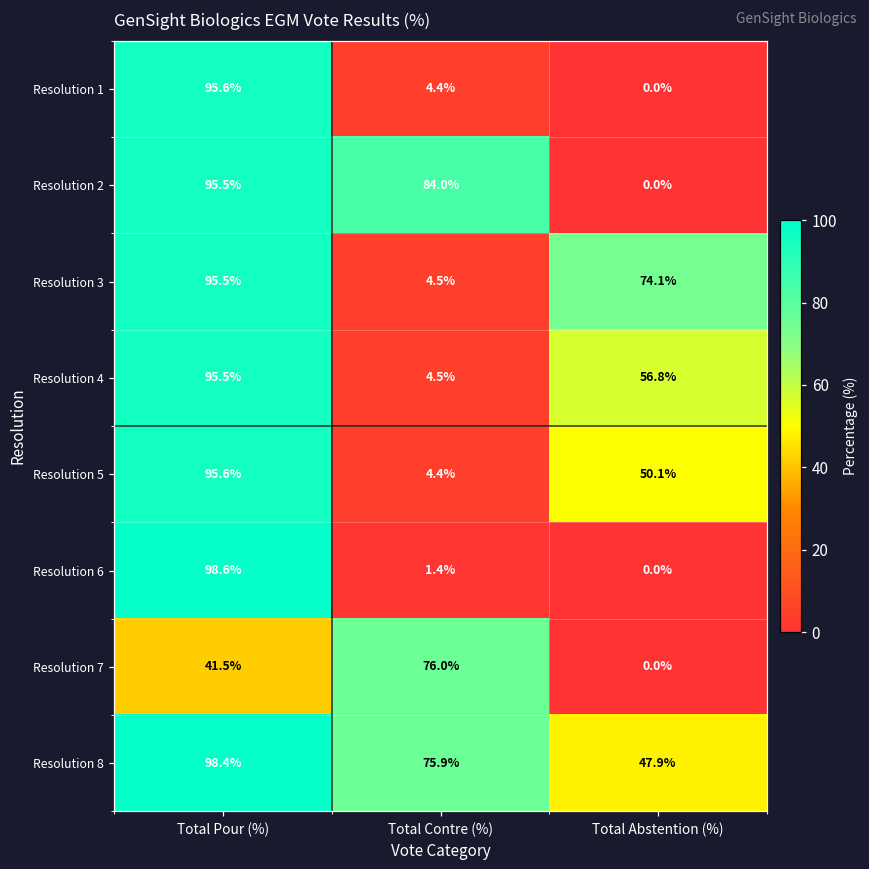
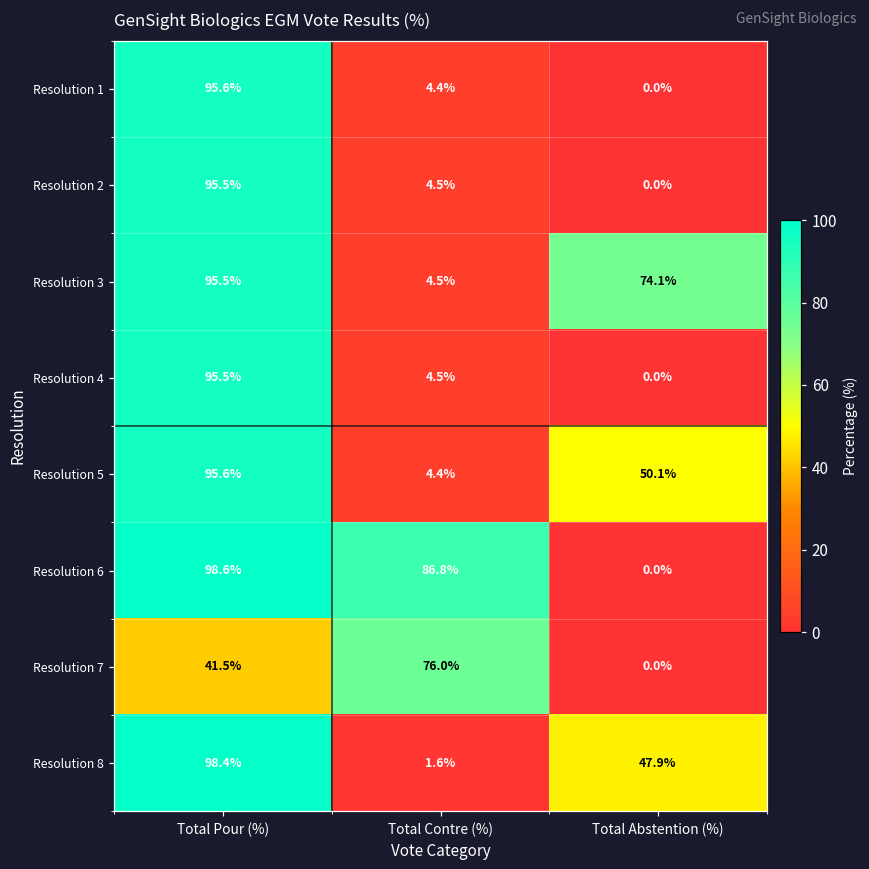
Resolution 2, Total Contre (%): 84.0% -> 4.5%
Resolution 4, Total Abstention (%): 56.8% -> 0.0%
Resolution 6, Total Contre (%): 1.4% -> 86.8%
Resolution 8, Total Contre (%): 75.9% -> 1.6%
